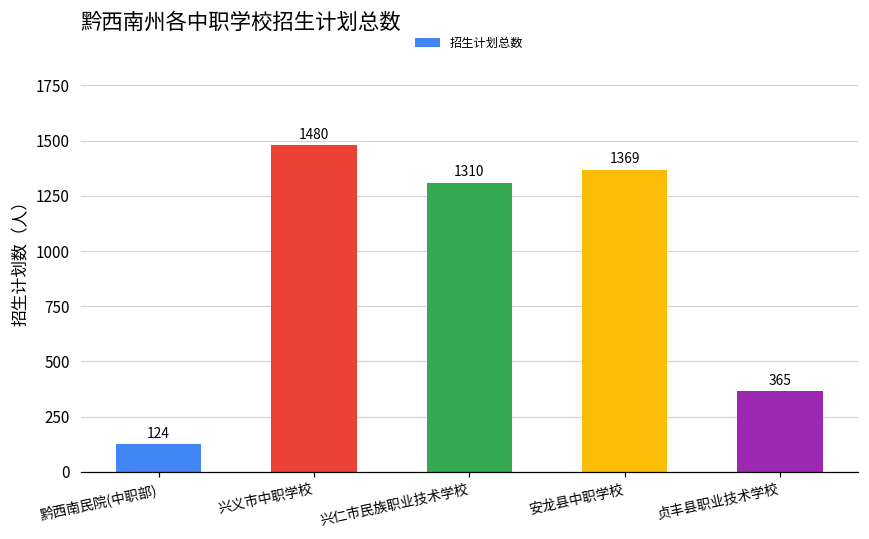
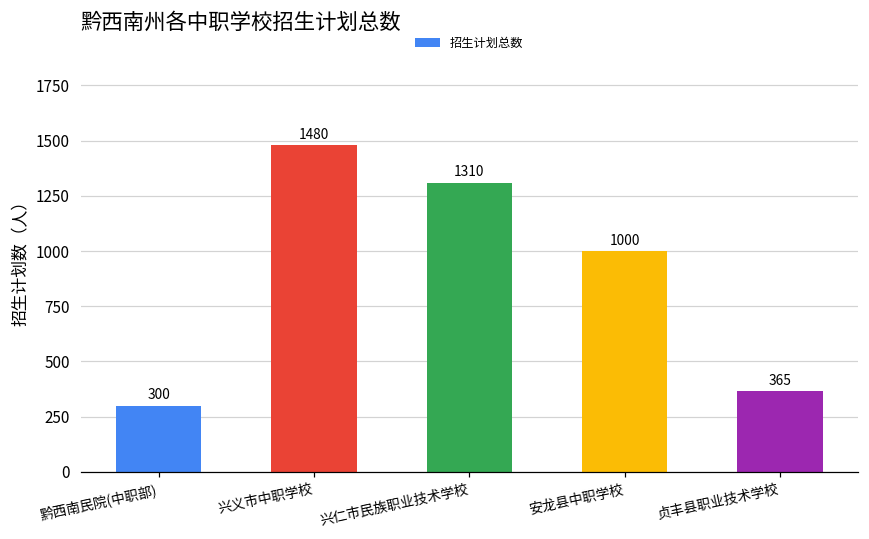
黔西南民院(中职部): 124 -> 300
安龙县中职学校: 1369 -> 1000
